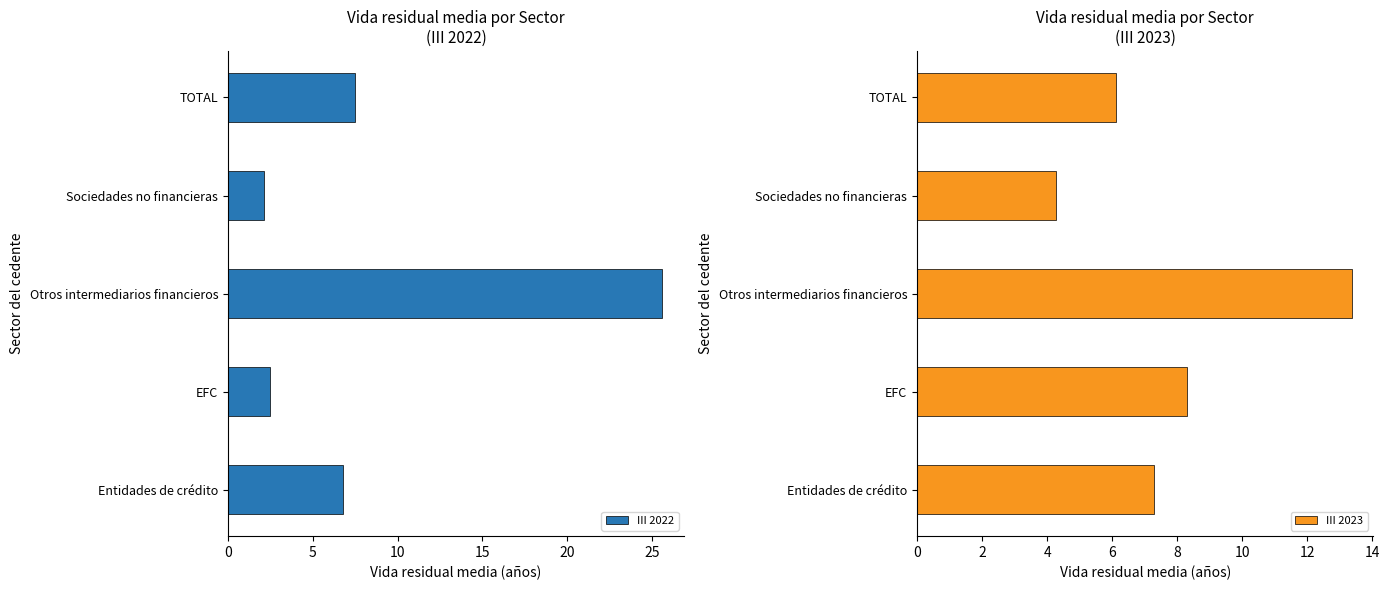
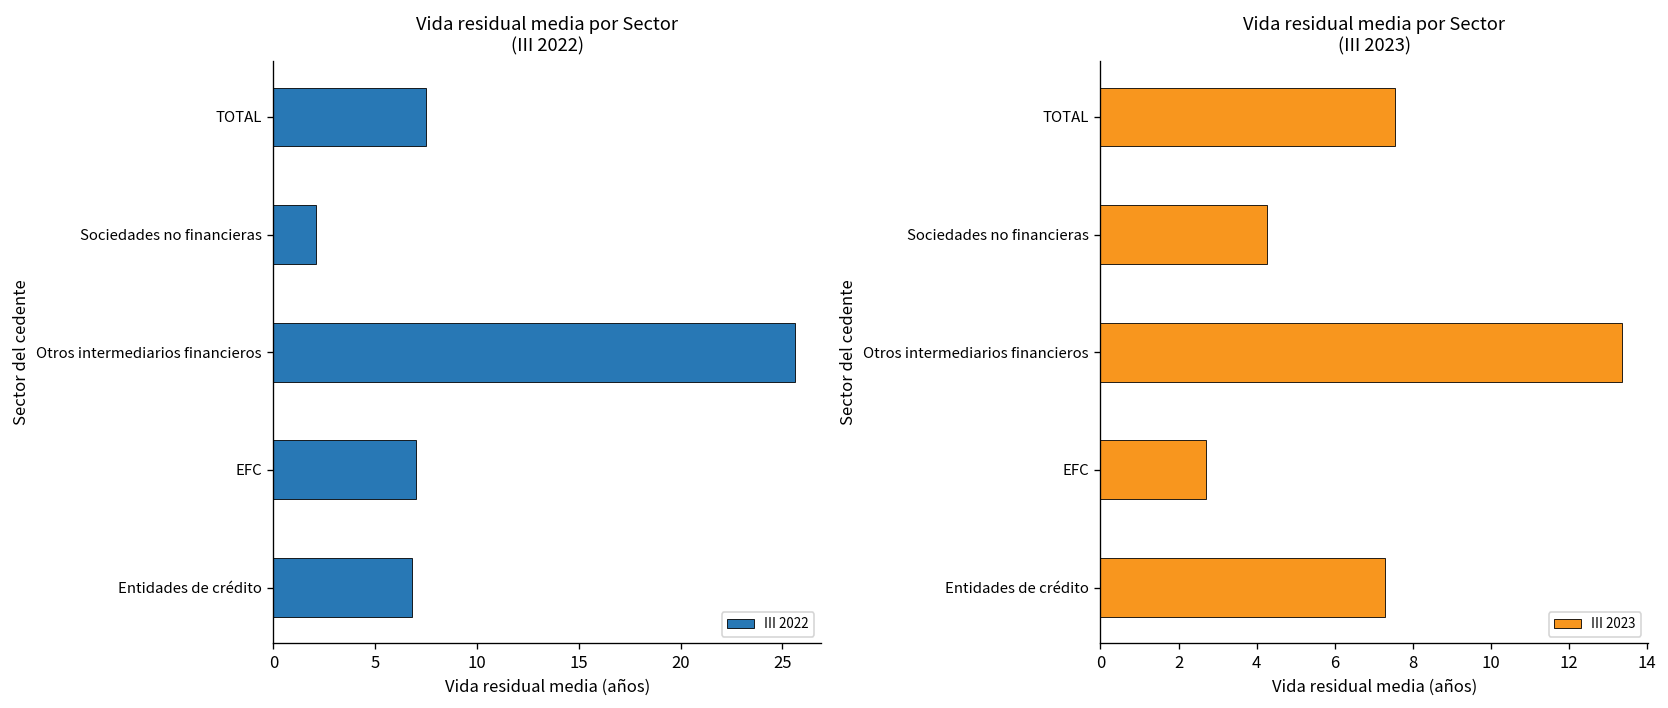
Vida residual media por Sector (III 2022), EFC: 2.5 -> 7.0
Vida residual media por Sector (III 2023), TOTAL: 6.1 -> 7.6
Vida residual media por Sector (III 2023), EFC: 8.3 -> 2.7
